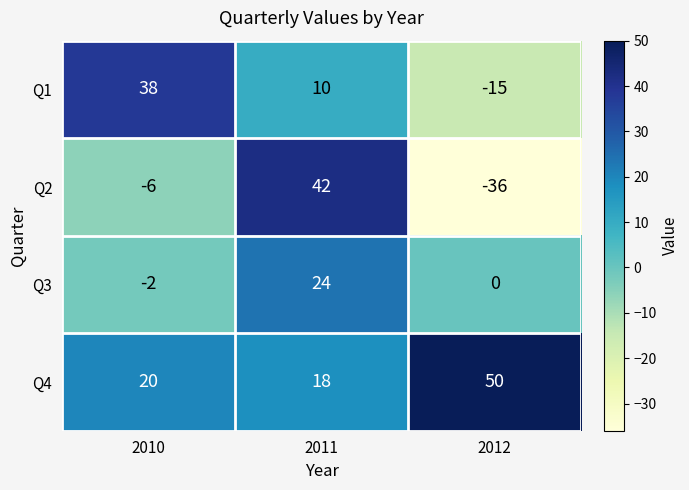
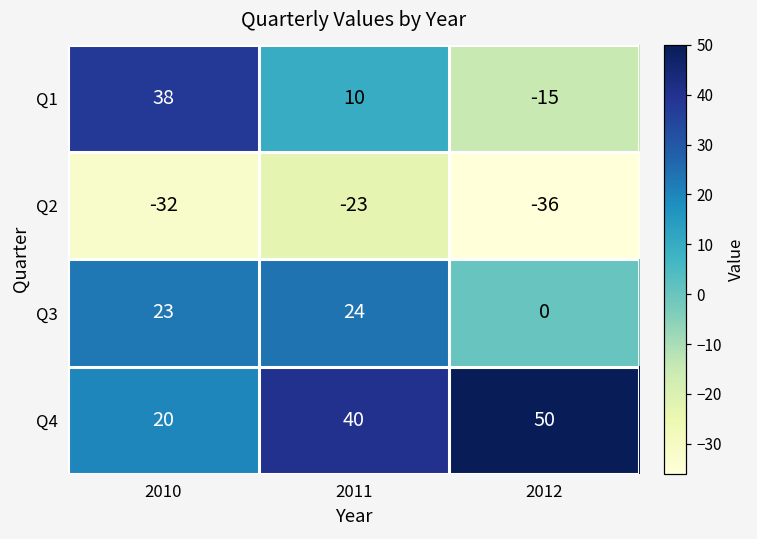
Q2, 2010: -6 -> -32
Q2, 2011: 42 -> -23
Q3, 2010: -2 -> 23
Q4, 2011: 18 -> 40
